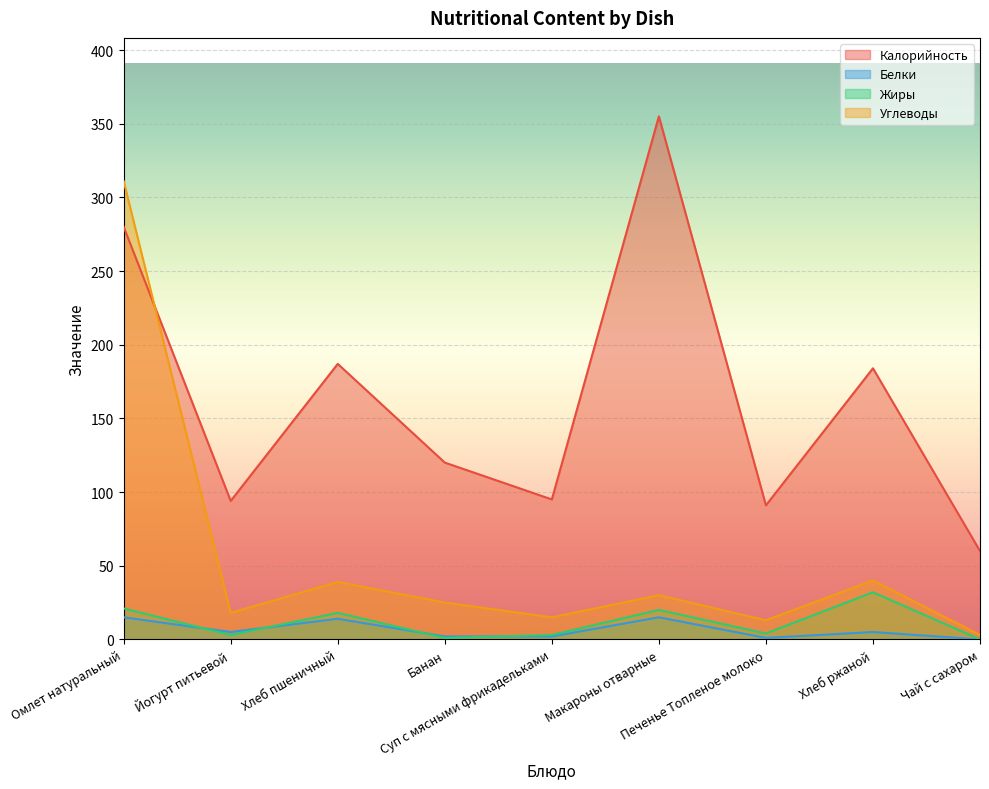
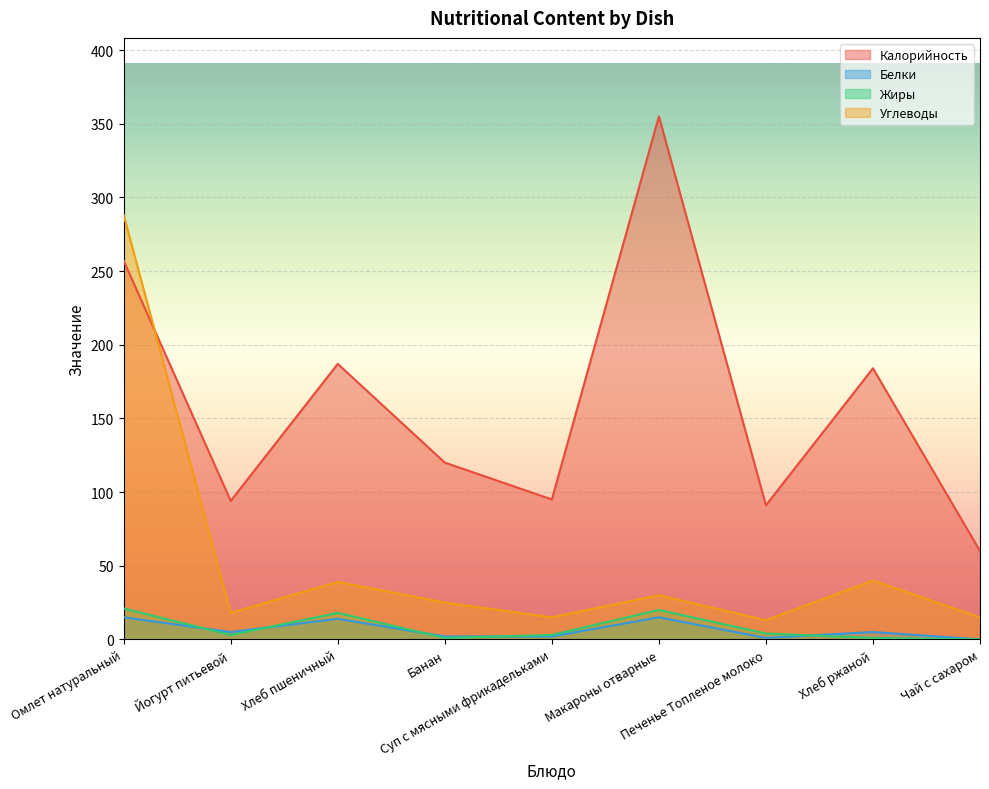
Калорийность, Омлет натуральный: 280 -> 257
Углеводы, Омлет натуральный: 311 -> 288
Жиры, Хлеб ржаной: 32 -> 1
Углеводы, Чай с сахаром: 3 -> 15
